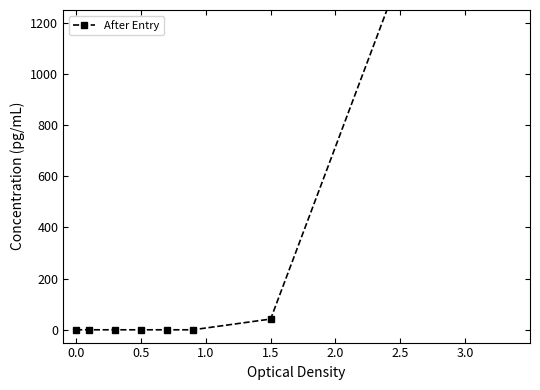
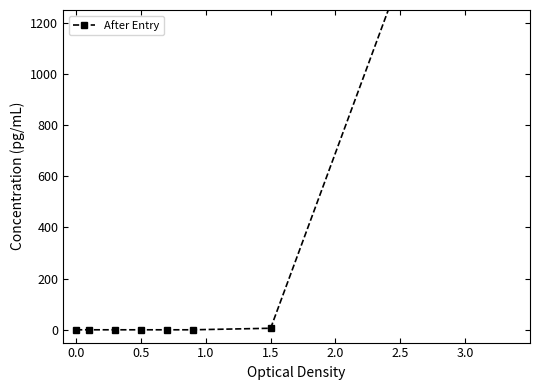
1.5: 40 -> 10
